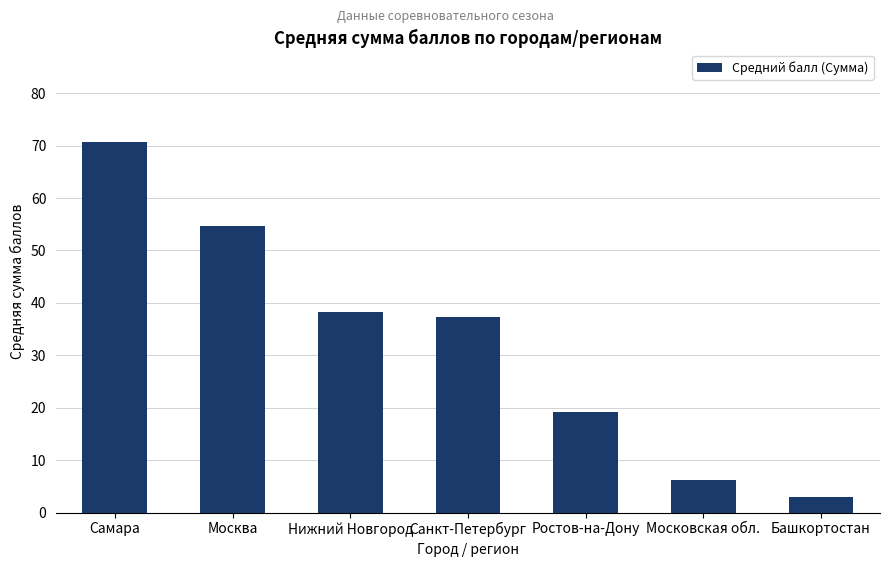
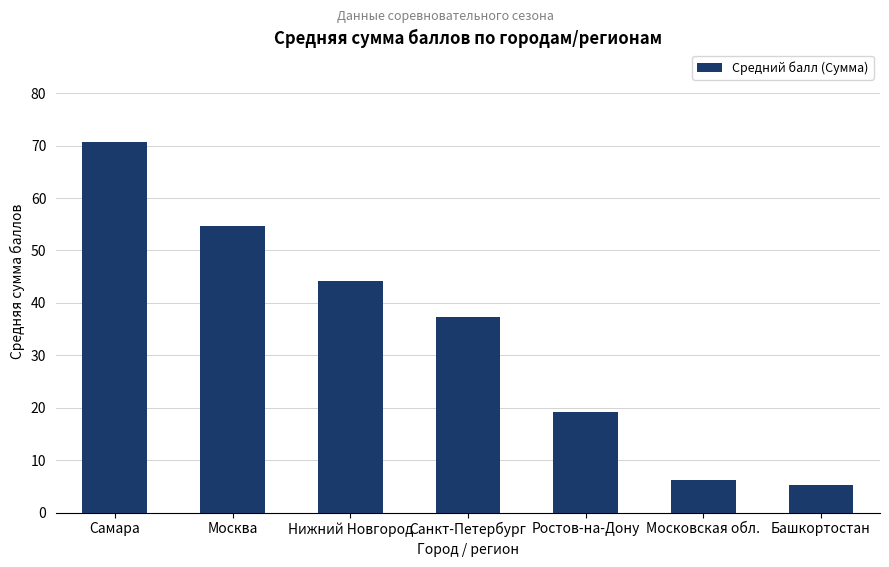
Нижний Новгород: 38 -> 44
Башкортостан: 3 -> 5
